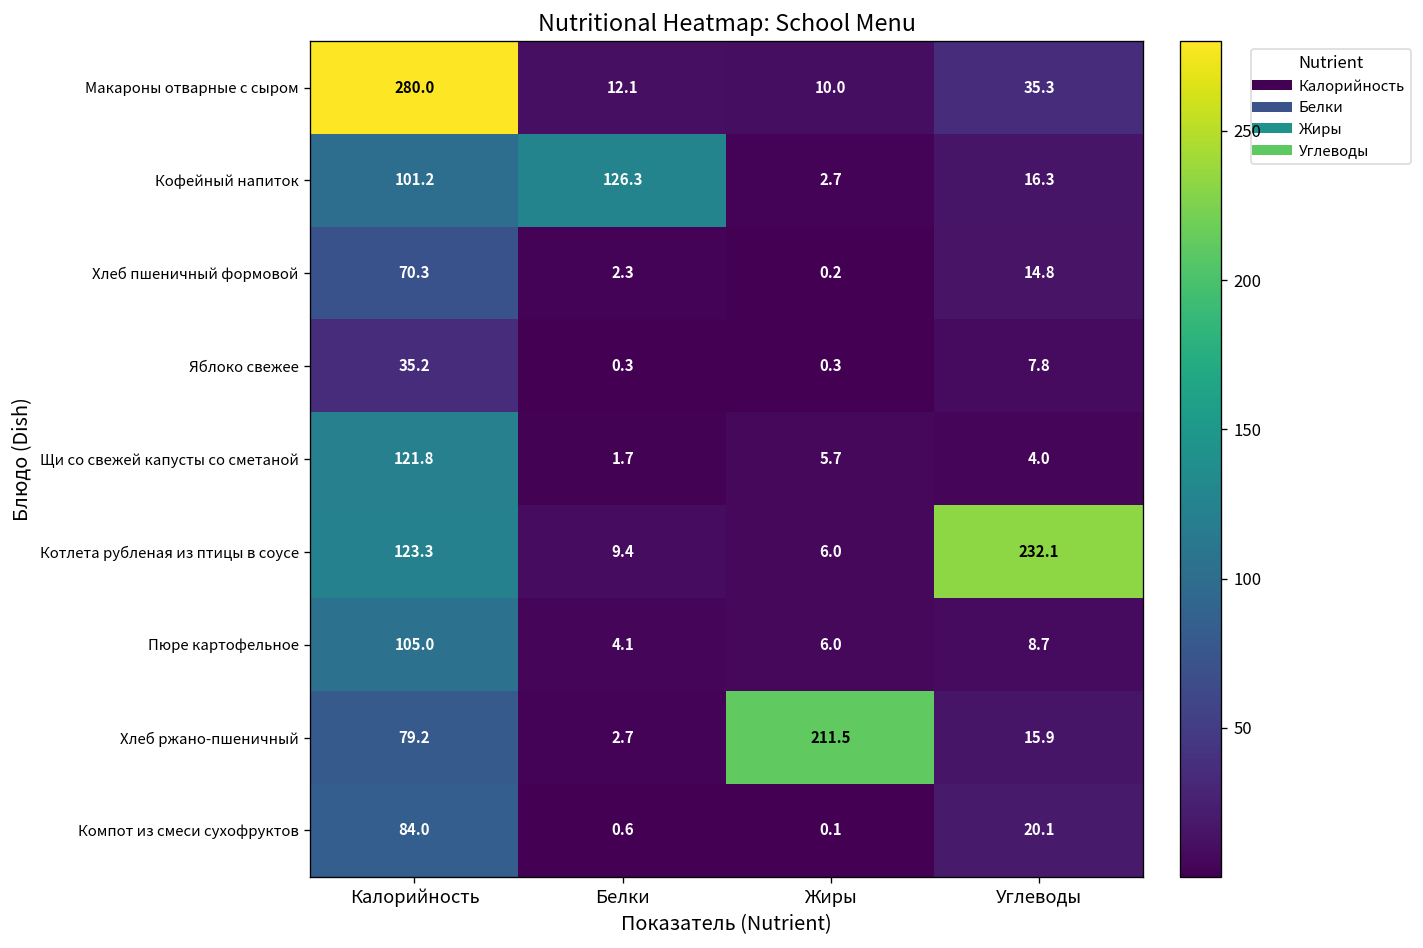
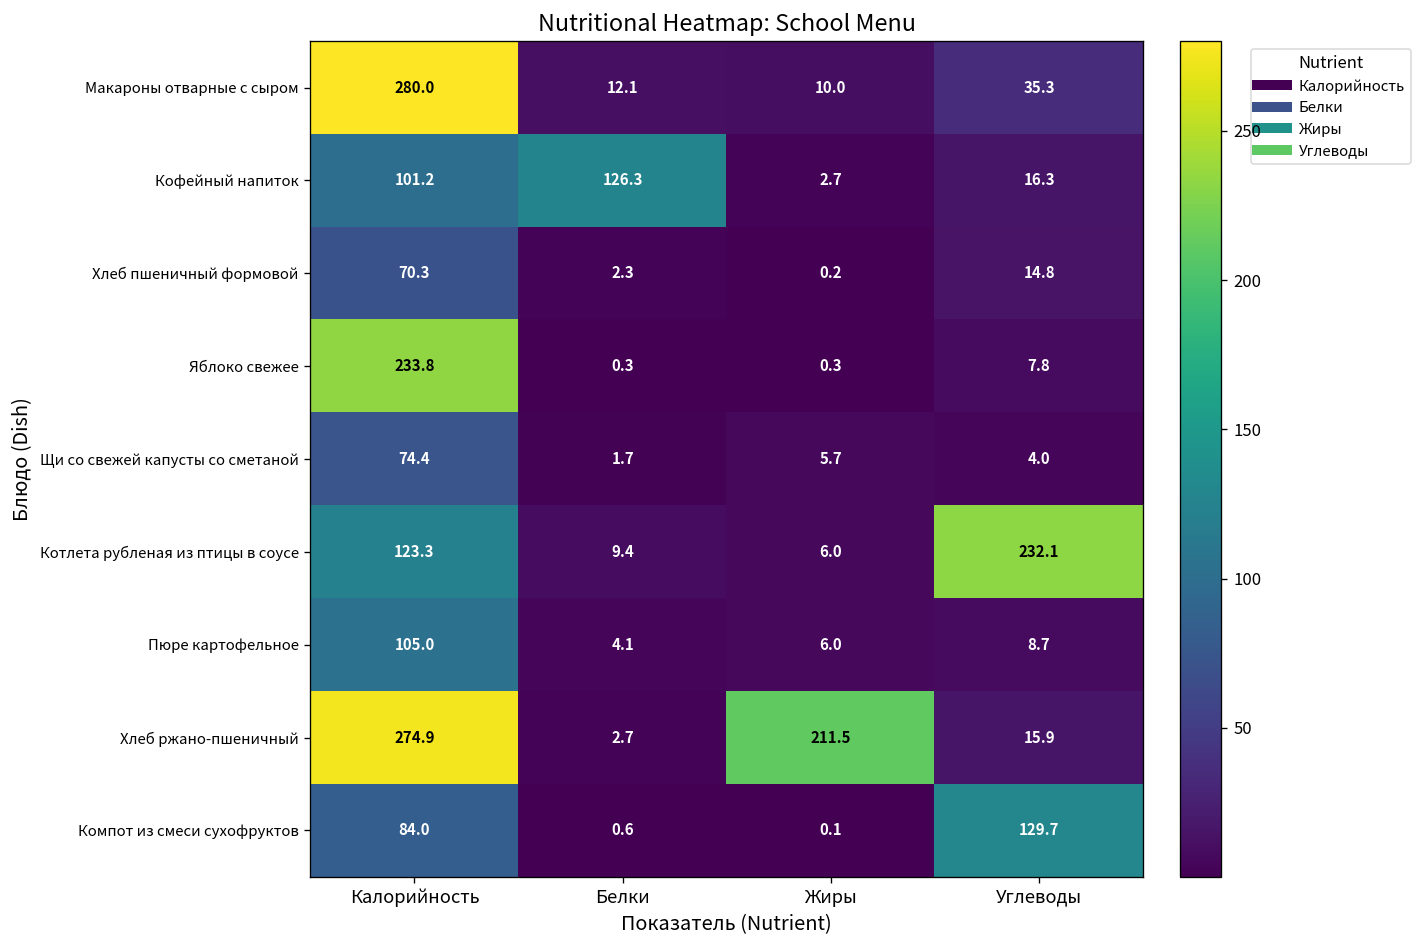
Яблоко свежее, Калорийность: 35.2 -> 233.8
Щи со свежей капусты со сметаной, Калорийность: 121.8 -> 74.4
Хлеб ржано-пшеничный, Калорийность: 79.2 -> 274.9
Компот из смеси сухофруктов, Углеводы: 20.1 -> 129.7
